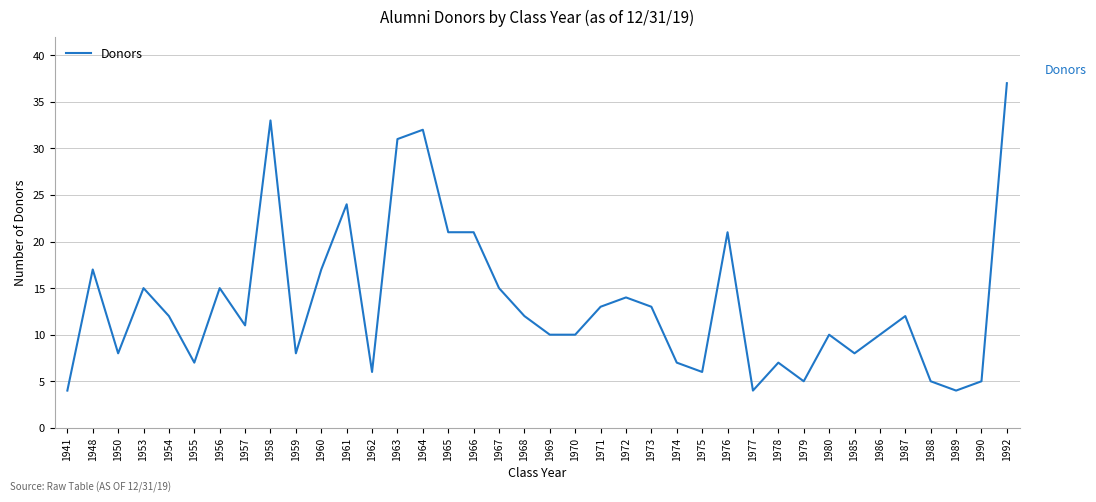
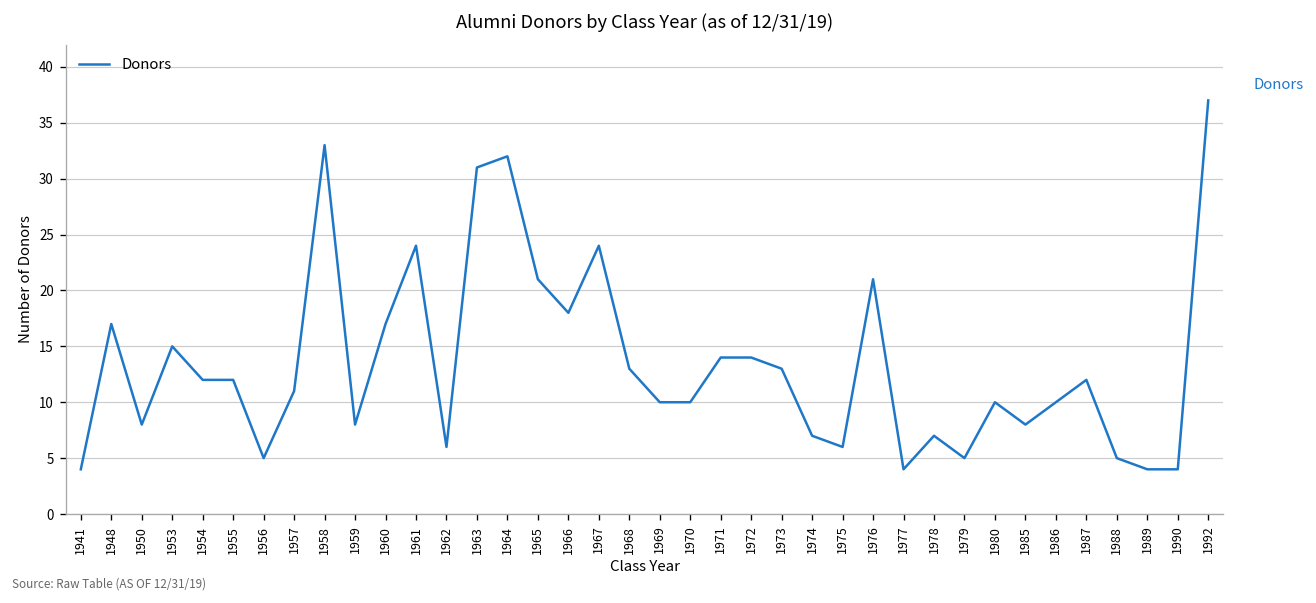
1955: 7 -> 12
1956: 15 -> 5
1966: 21 -> 18
1967: 15 -> 24
1968: 12 -> 13
1971: 13 -> 14
1990: 5 -> 4
